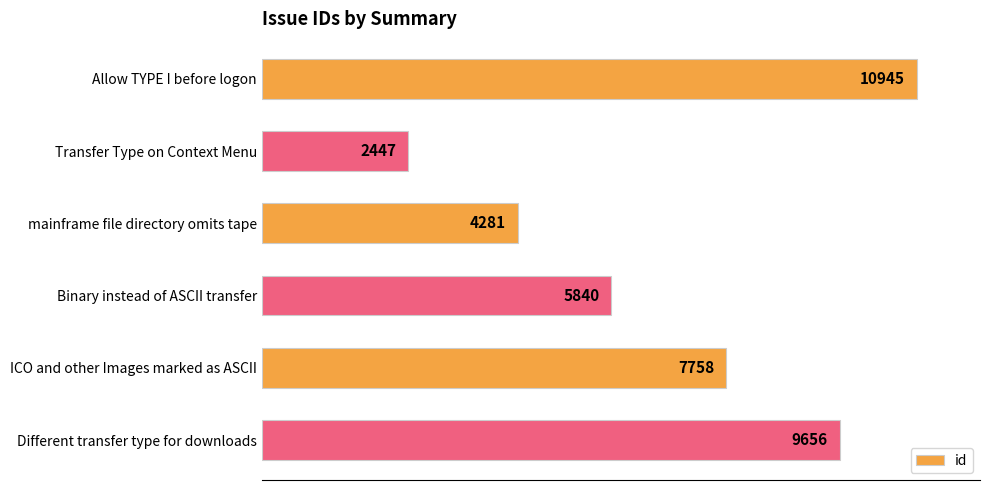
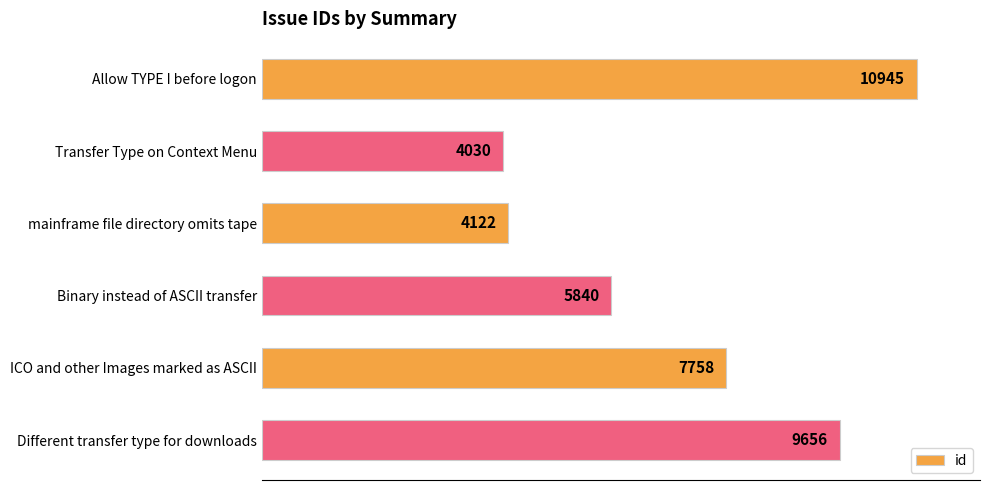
Transfer Type on Context Menu: 2447 -> 4030
mainframe file directory omits tape: 4281 -> 4122
